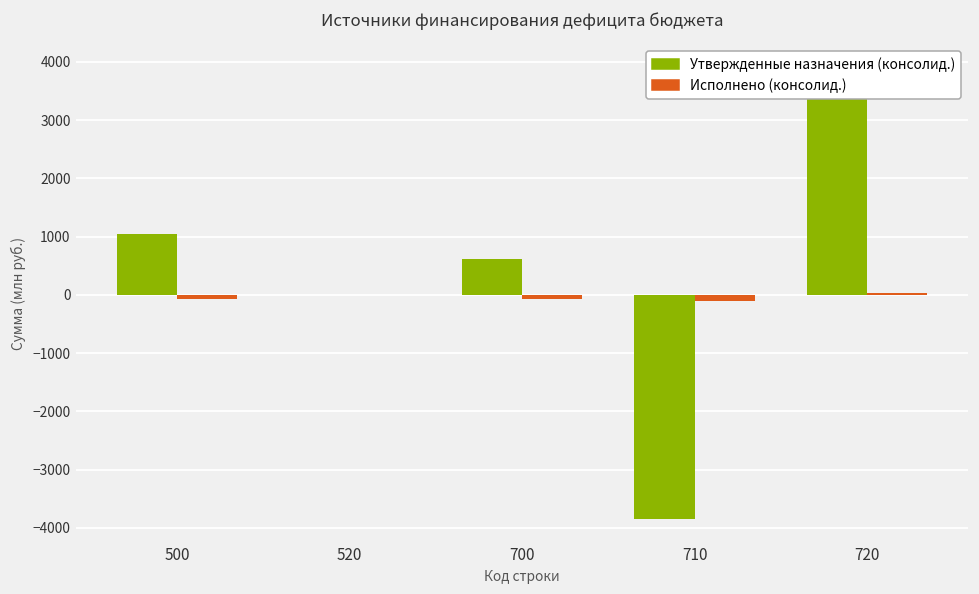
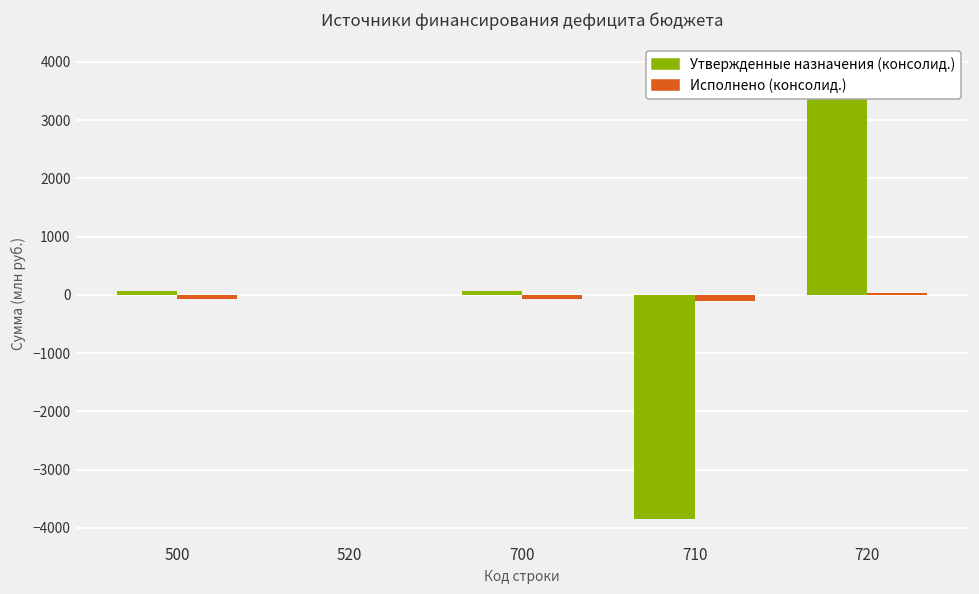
Утвержденные назначения (консолид.), 500: 1000 -> 100
Утвержденные назначения (консолид.), 700: 600 -> 100
